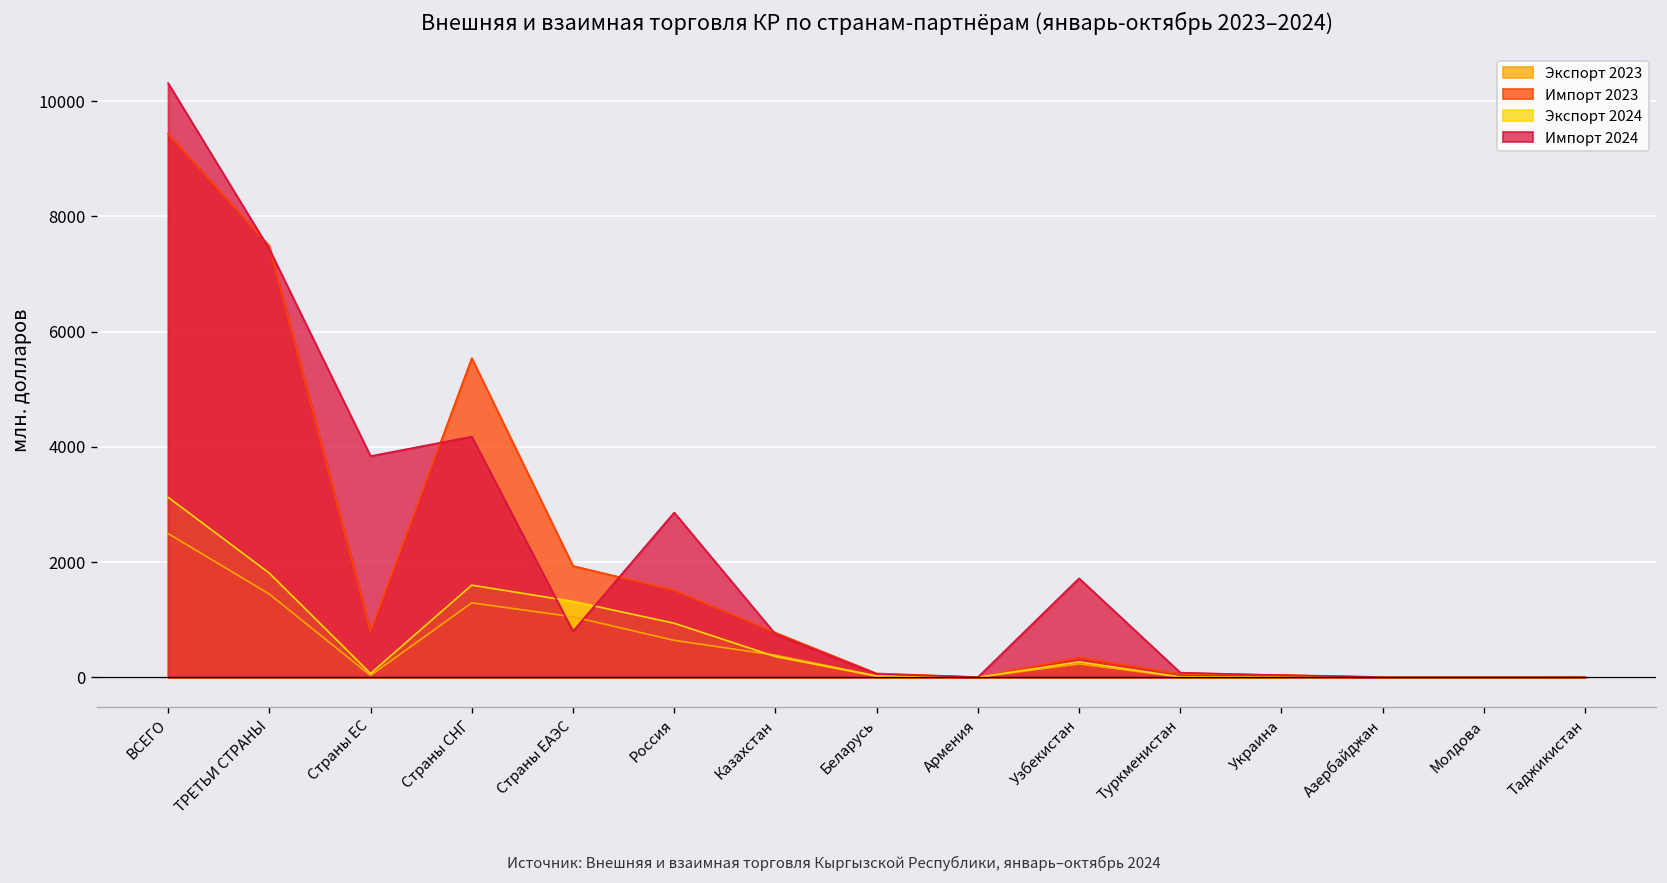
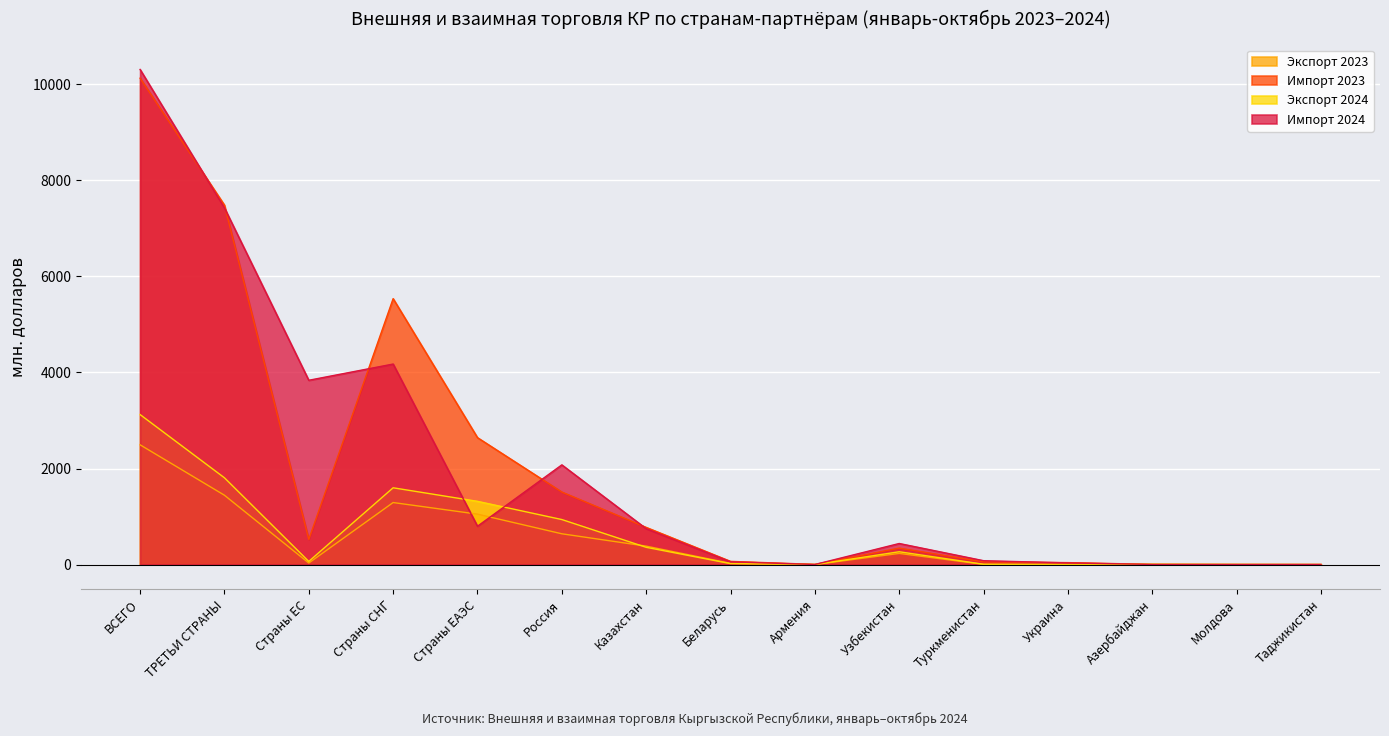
Импорт 2023, ВСЕГО: 9400 -> 10100
Импорт 2023, Страны ЕС: 800 -> 500
Импорт 2023, Страны ЕАЭС: 1900 -> 2600
Импорт 2024, Россия: 2900 -> 2100
Импорт 2024, Узбекистан: 1700 -> 400
